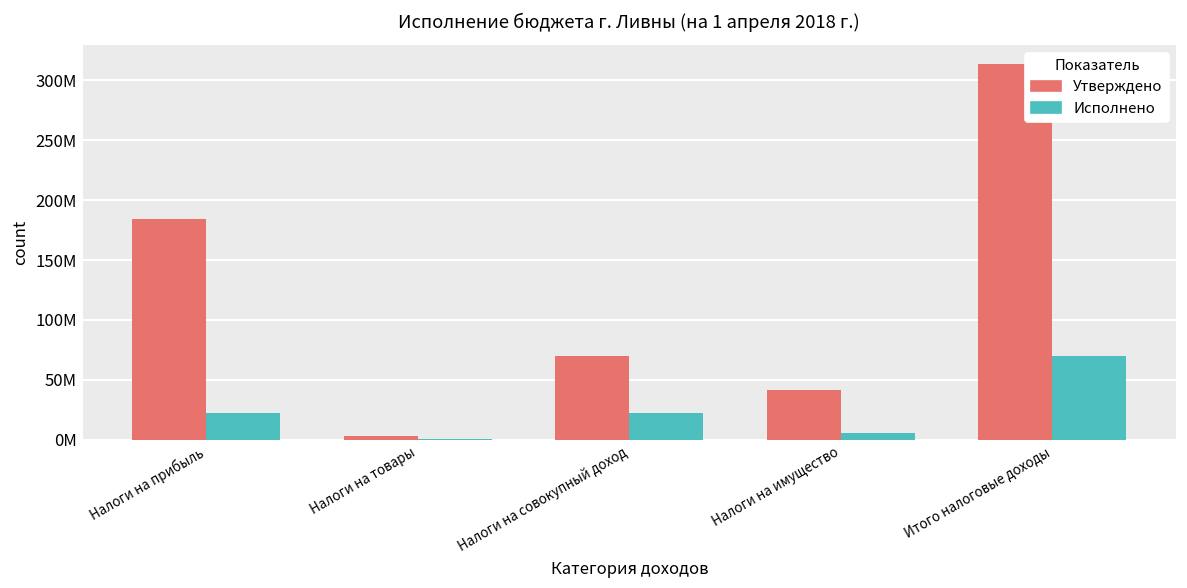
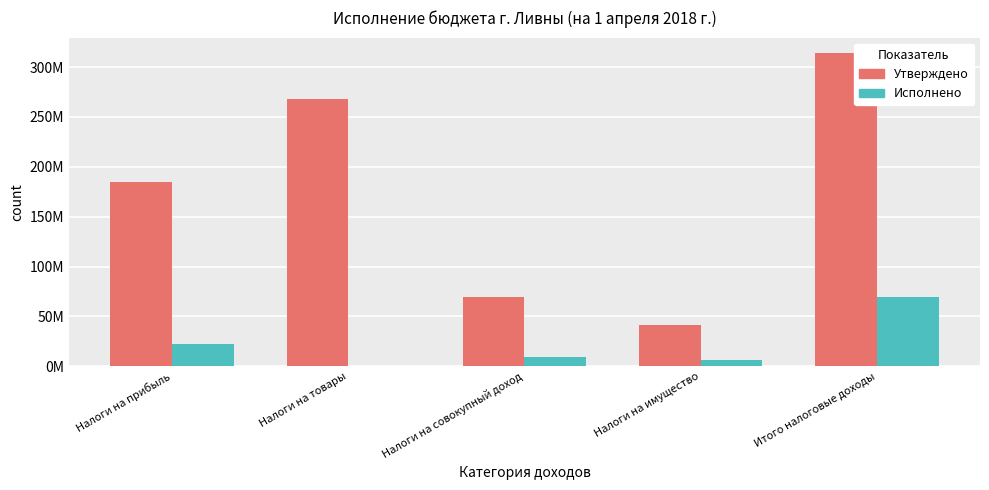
Утверждено, Налоги на товары: 0 -> 270000000
Исполнено, Налоги на совокупный доход: 20000000 -> 10000000
